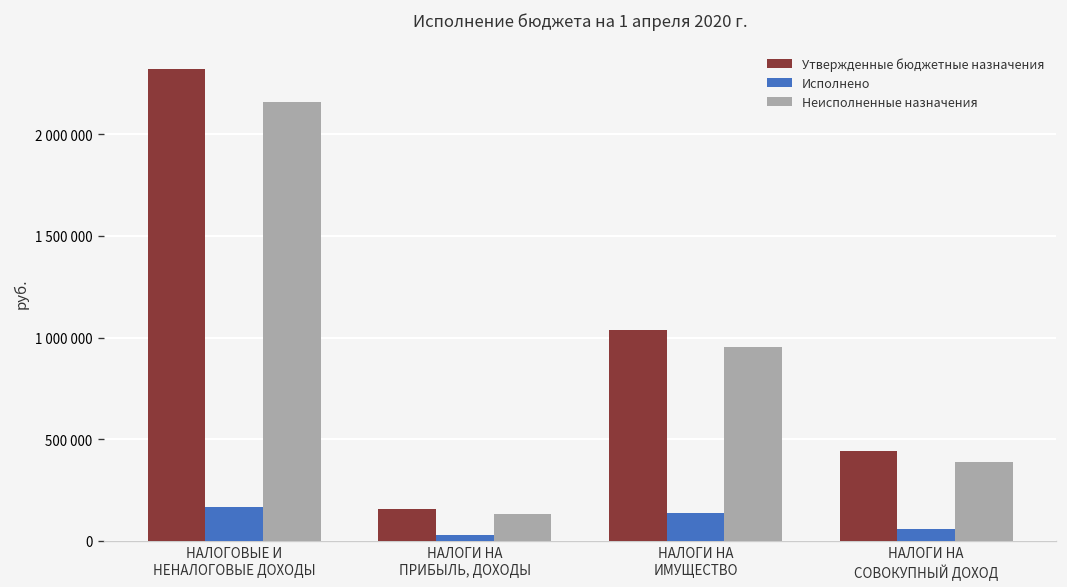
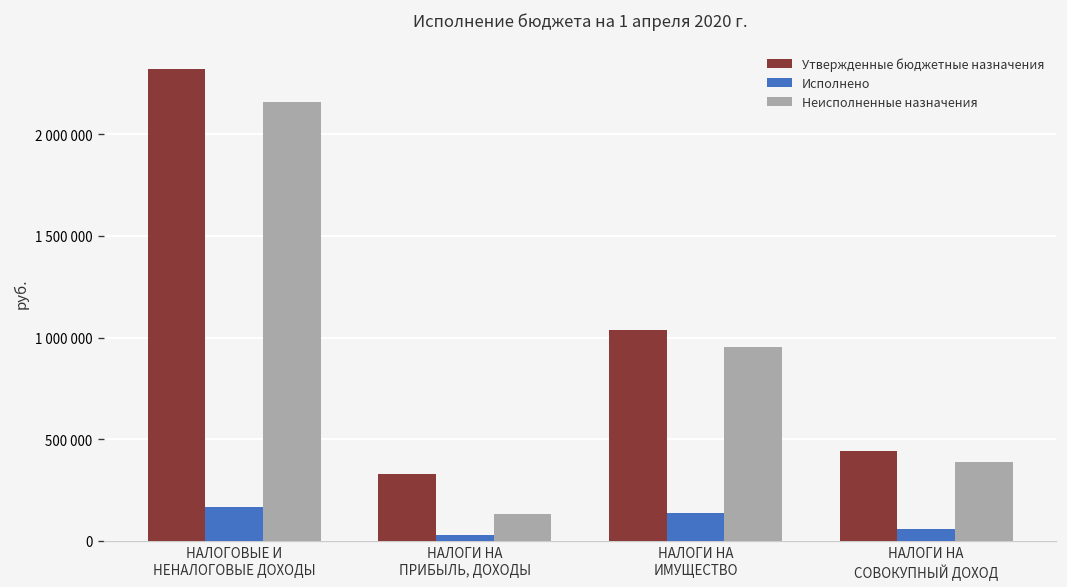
Утвержденные бюджетные назначения, НАЛОГИ НА ПРИБЫЛЬ, ДОХОДЫ: 160000 -> 330000
